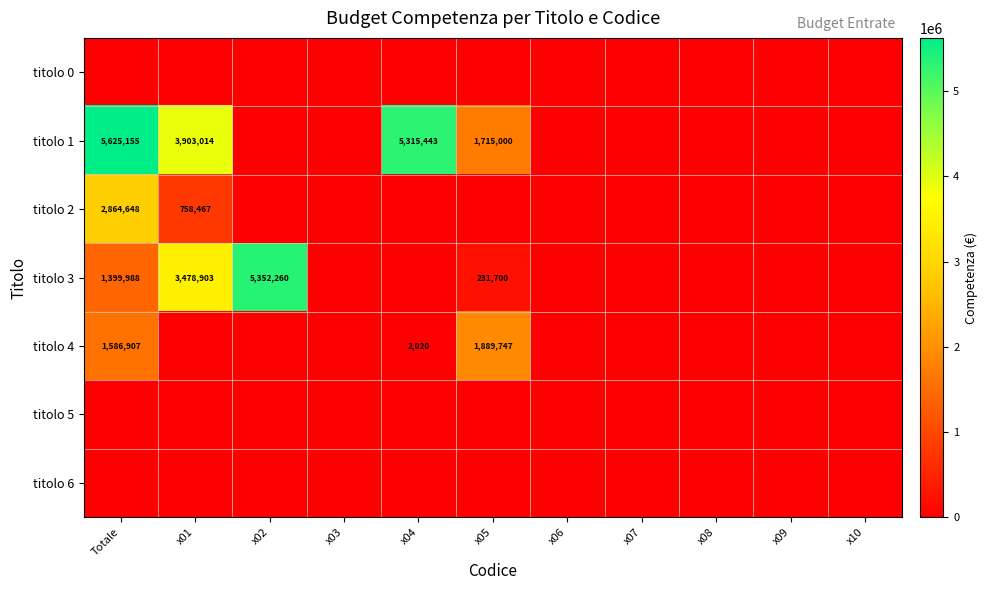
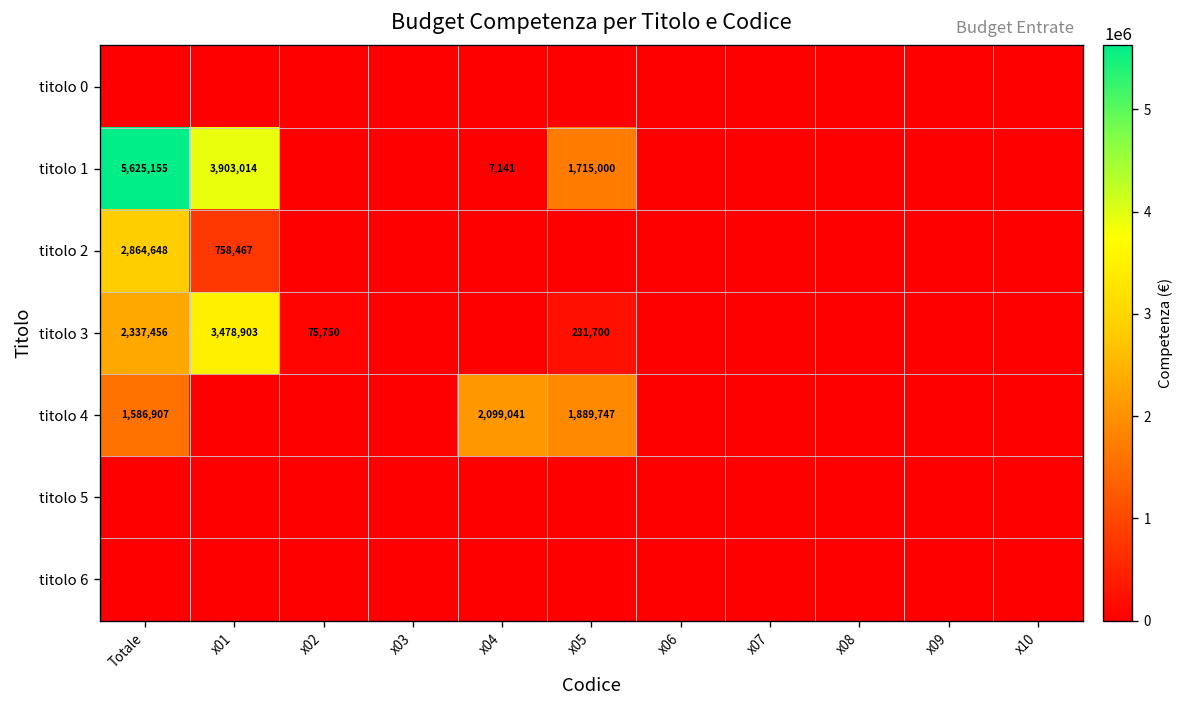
titolo 1, x04: 5,315,443 -> 7,141
titolo 3, Totale: 1,399,988 -> 2,337,456
titolo 3, x02: 5,352,260 -> 75,750
titolo 4, x04: 2,020 -> 2,099,041
